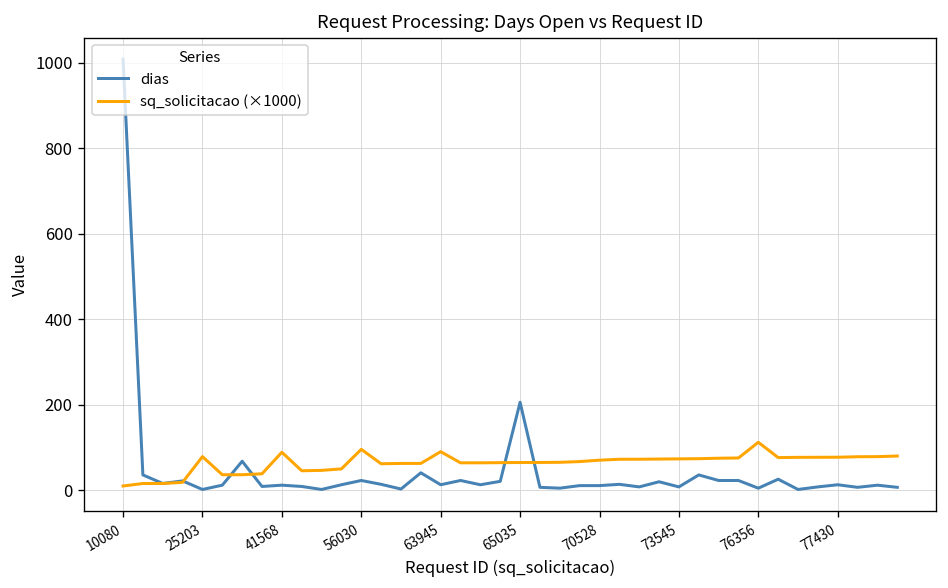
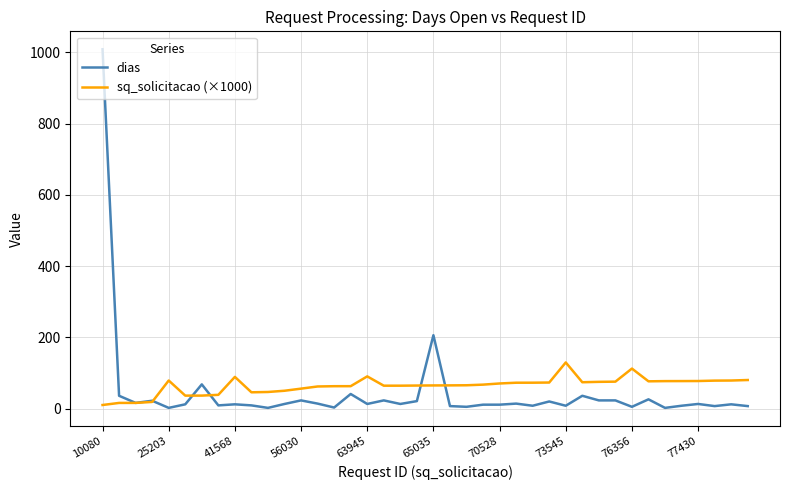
sq_solicitacao (×1000), 56030: 100 -> 60
sq_solicitacao (×1000), 73545: 70 -> 130
